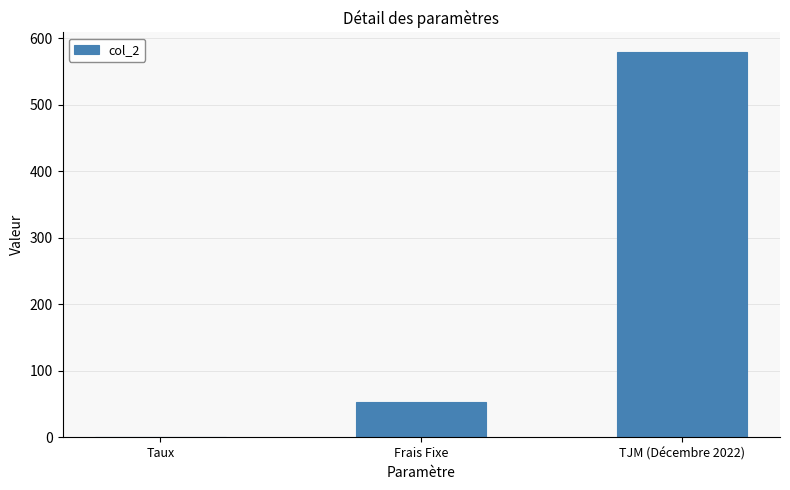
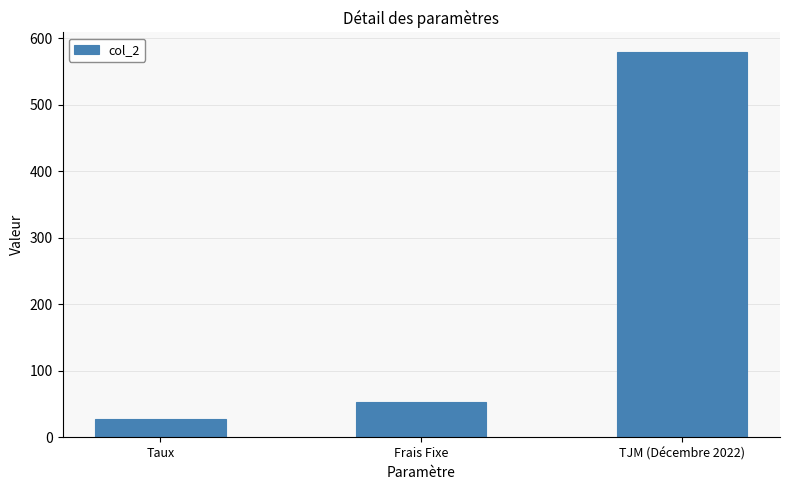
Taux: 0 -> 30
